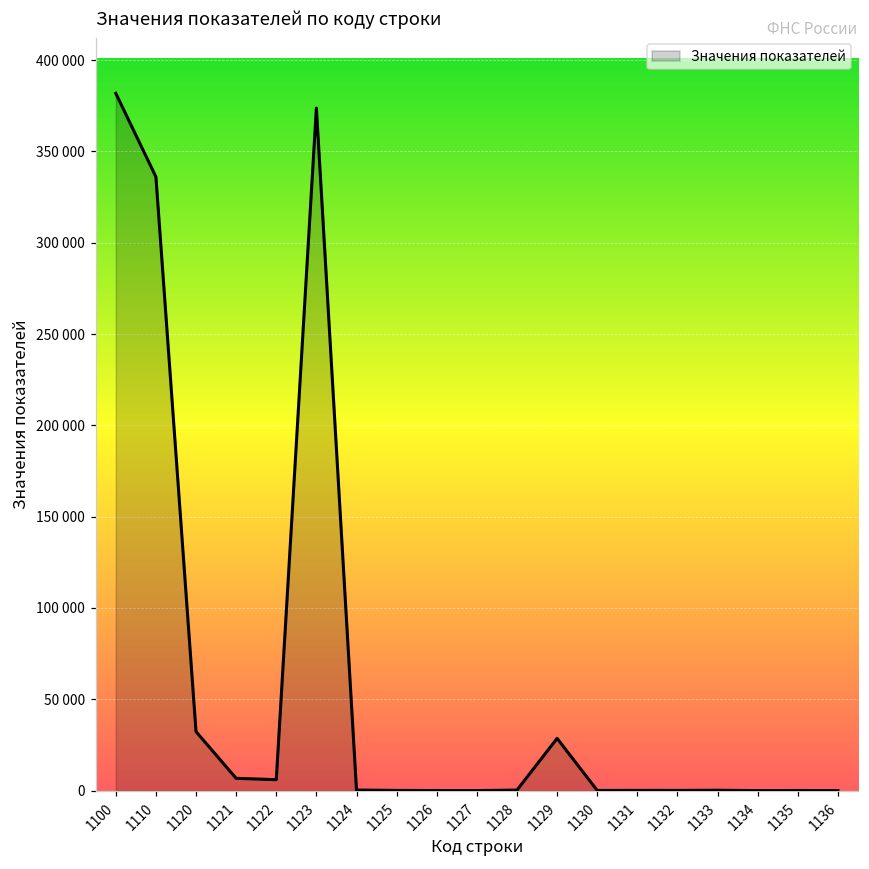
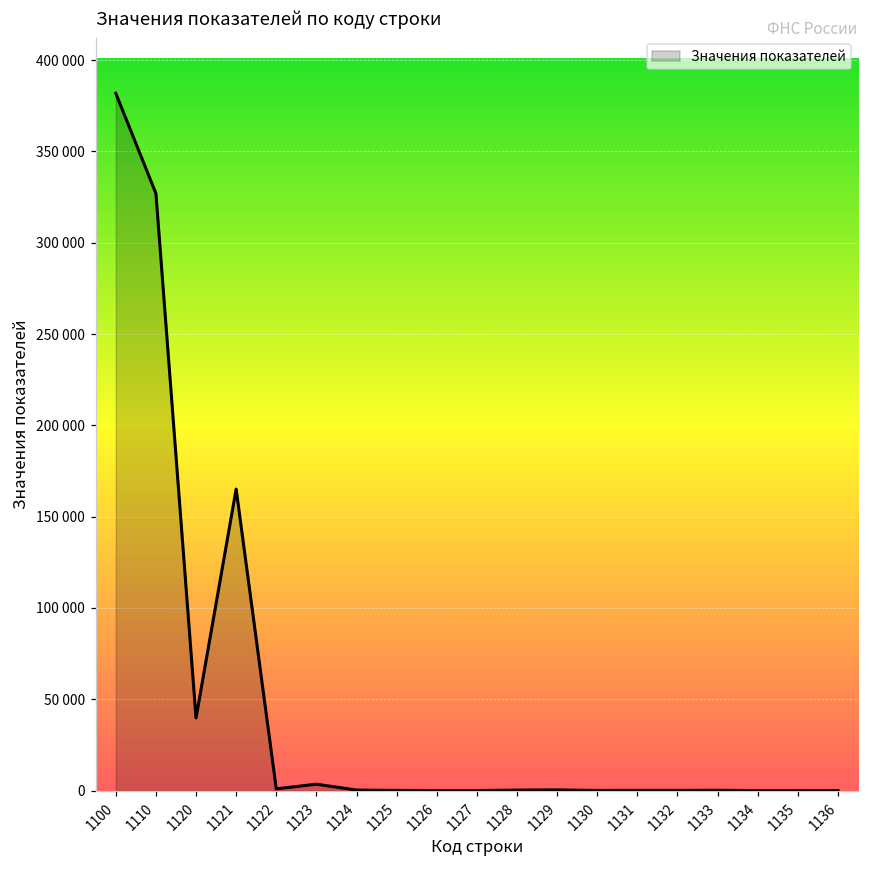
1110: 336000 -> 327000
1120: 32000 -> 40000
1121: 7000 -> 165000
1122: 6000 -> 1000
1123: 374000 -> 4000
1129: 29000 -> 0
